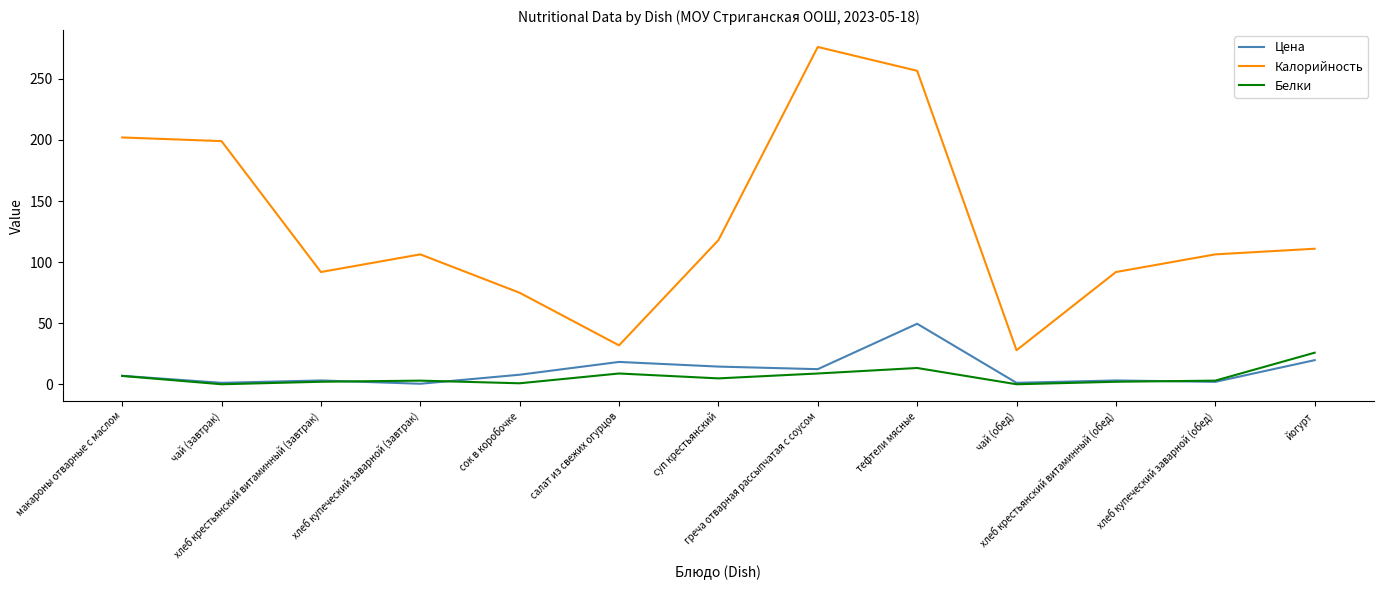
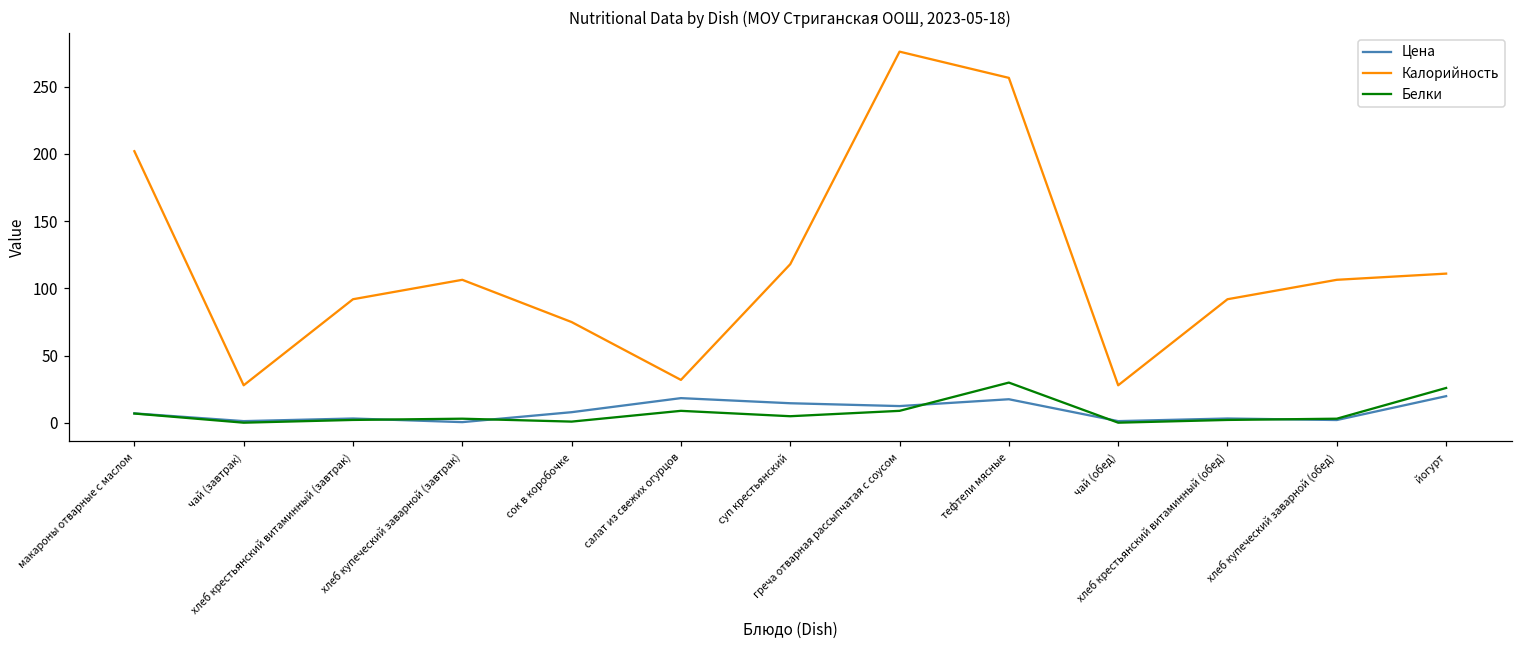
Калорийность, чай (завтрак): 199 -> 28
Цена, тефтели мясные: 50 -> 18
Белки, тефтели мясные: 14 -> 30
